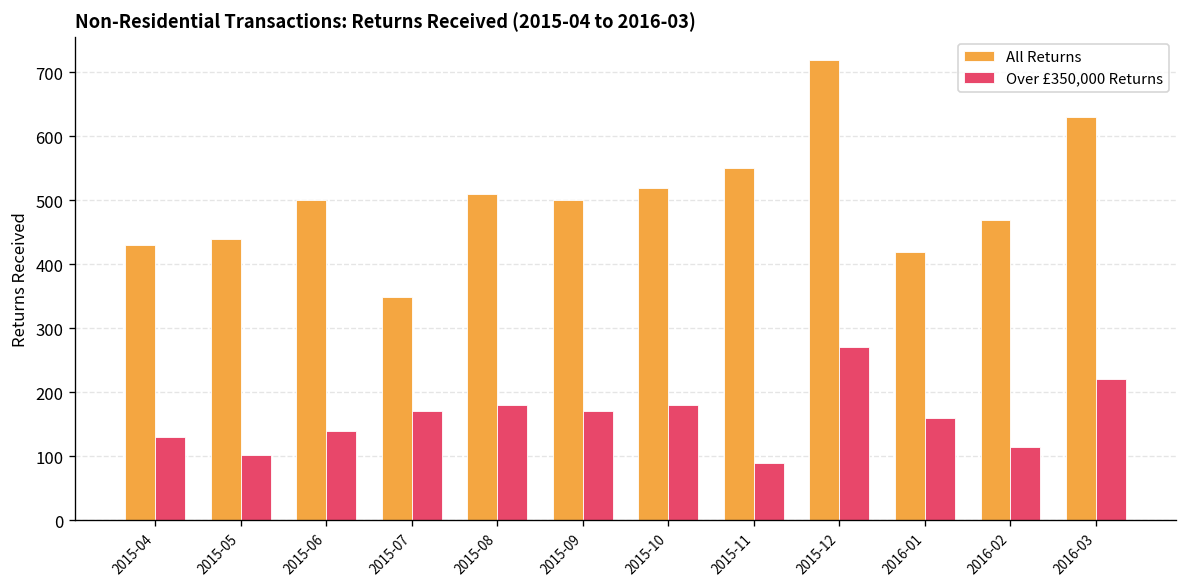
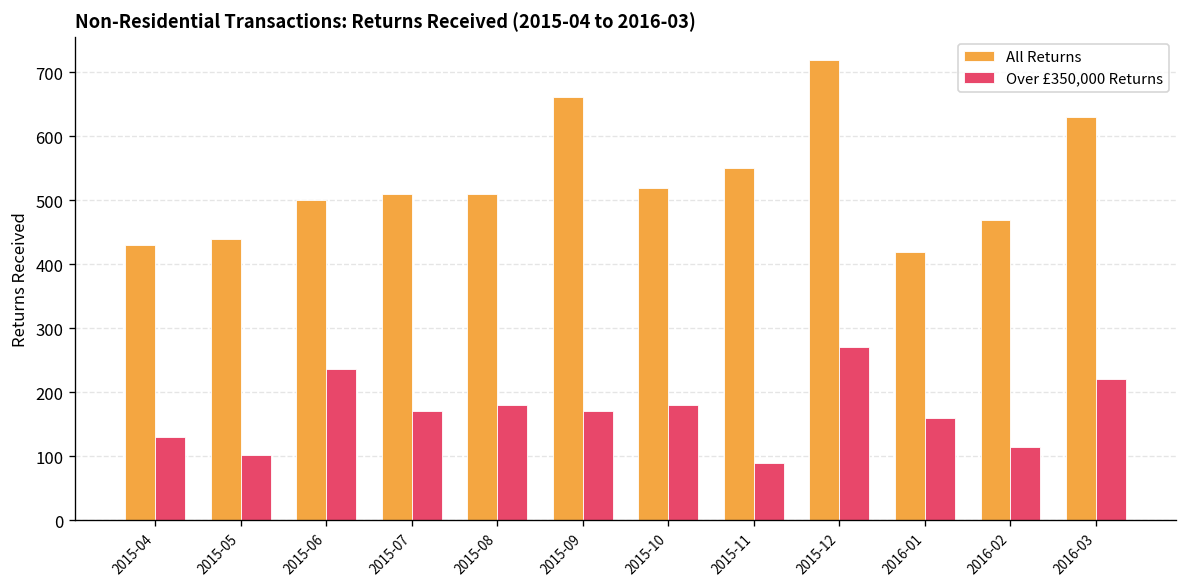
Over £350,000 Returns, 2015-06: 140 -> 240
All Returns, 2015-07: 350 -> 510
All Returns, 2015-09: 500 -> 660
